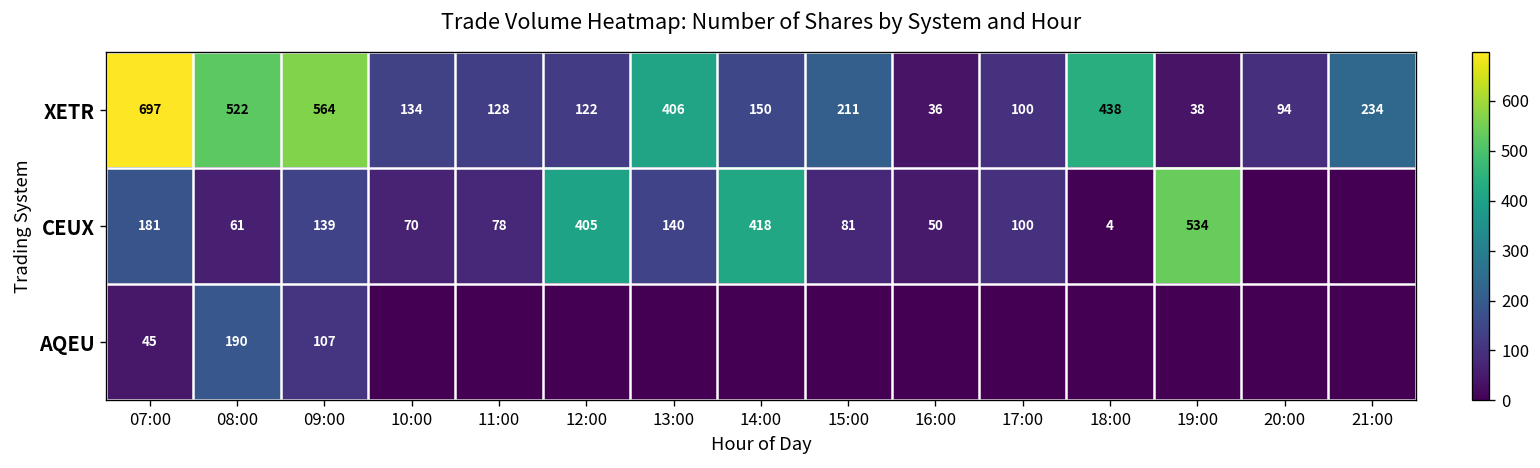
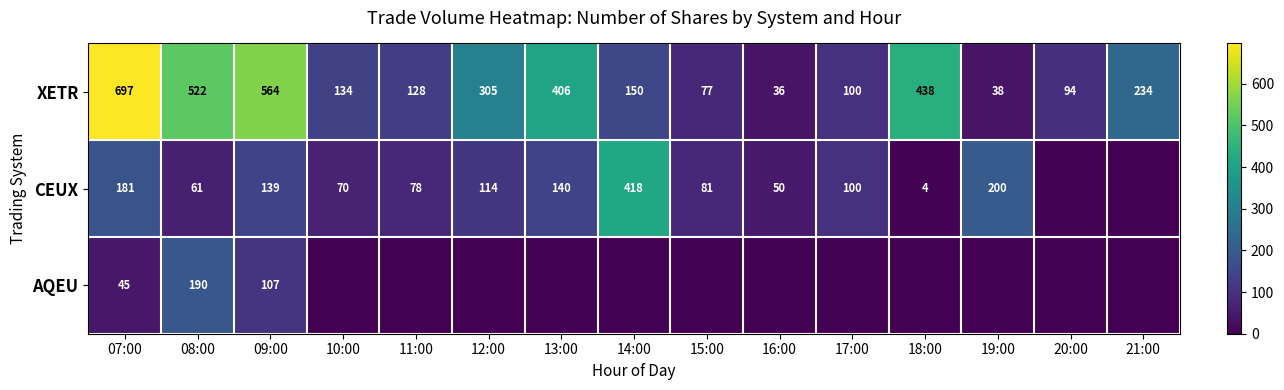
XETR, 12:00: 122 -> 305
XETR, 15:00: 211 -> 77
CEUX, 12:00: 405 -> 114
CEUX, 19:00: 534 -> 200
